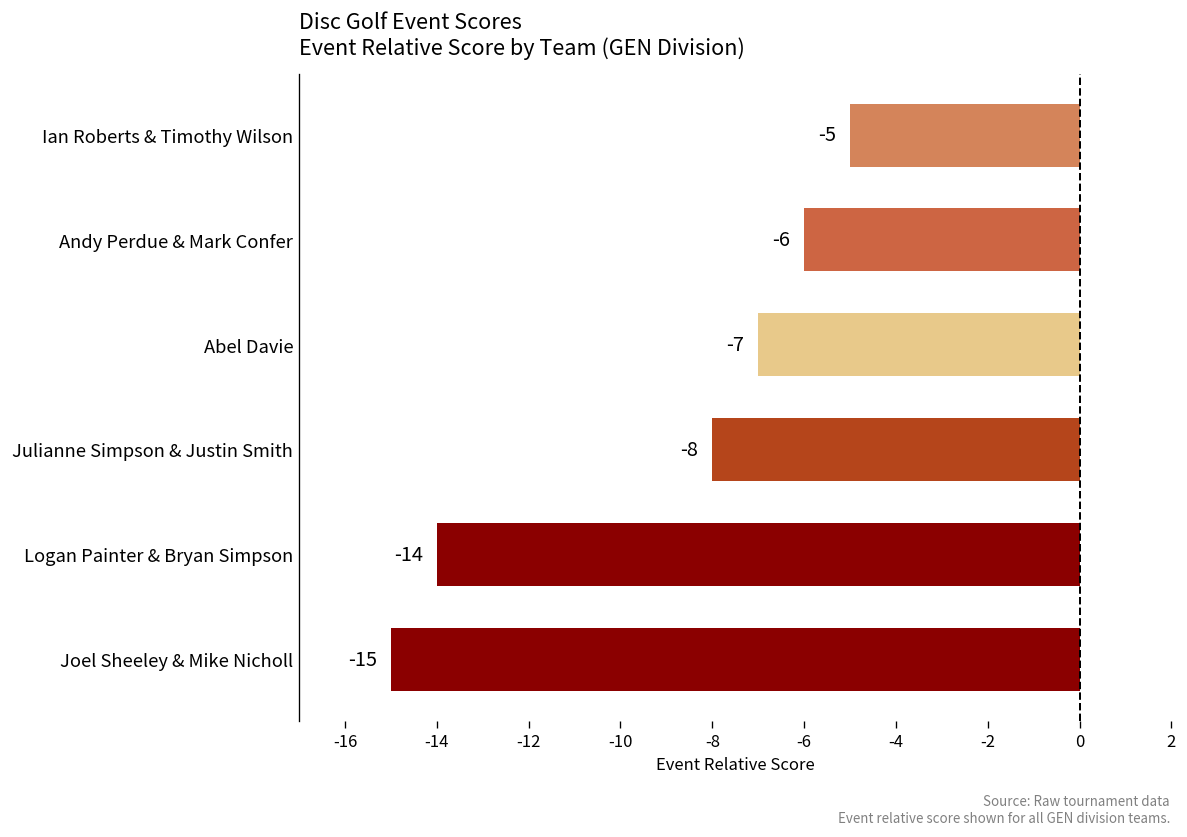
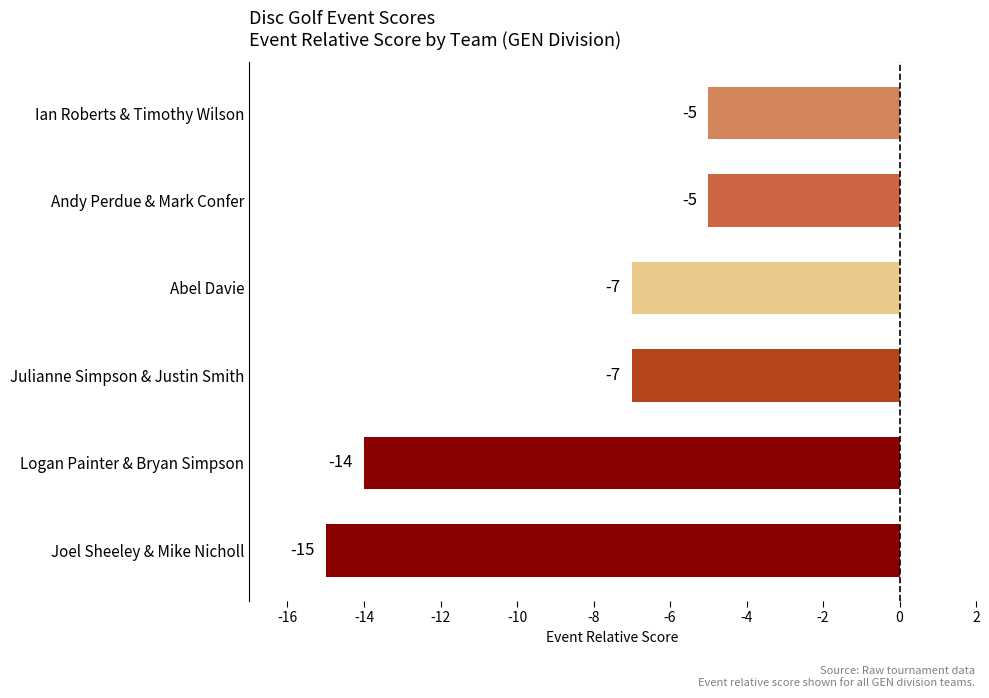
Andy Perdue & Mark Confer: -6 -> -5
Julianne Simpson & Justin Smith: -8 -> -7
